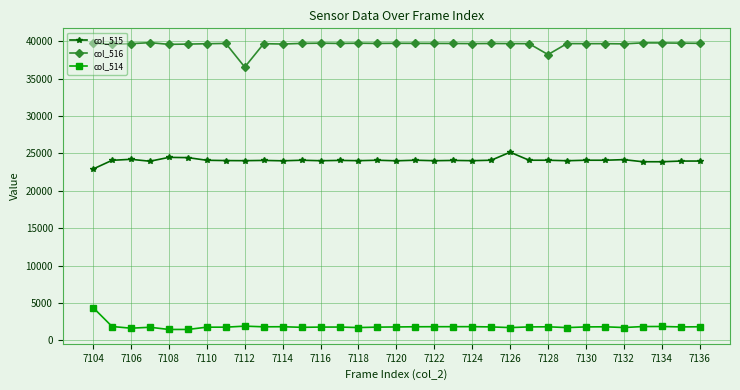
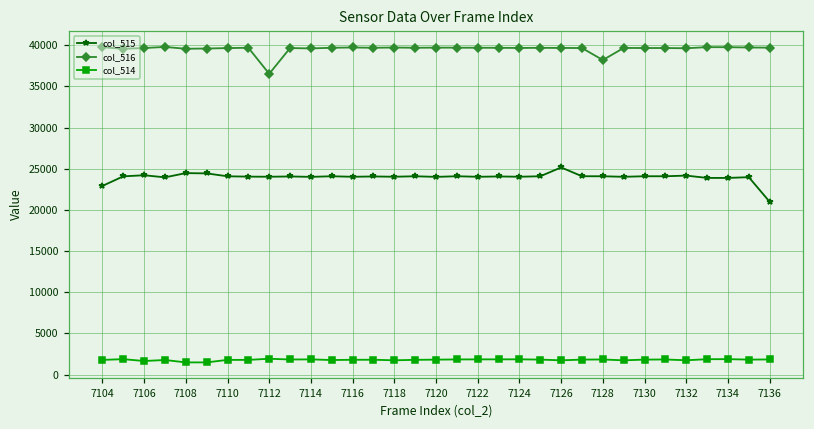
col_514, 7104: 4000 -> 2000
col_515, 7136: 24000 -> 21000
